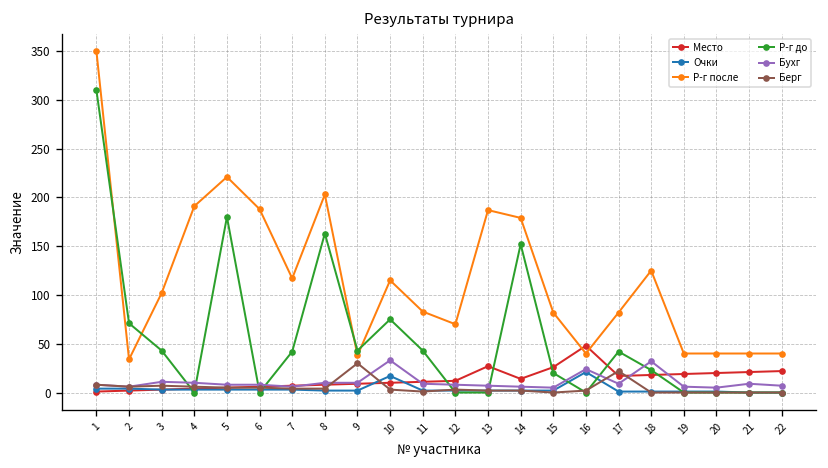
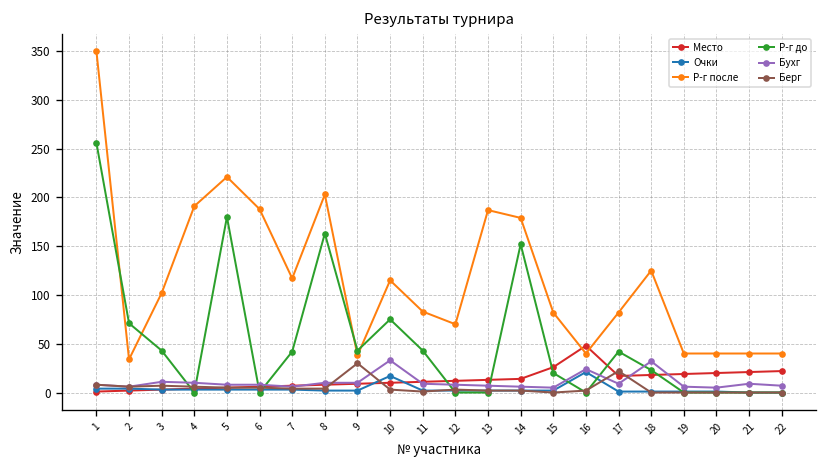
Р-г до, 1: 310 -> 260
Место, 13: 30 -> 10
